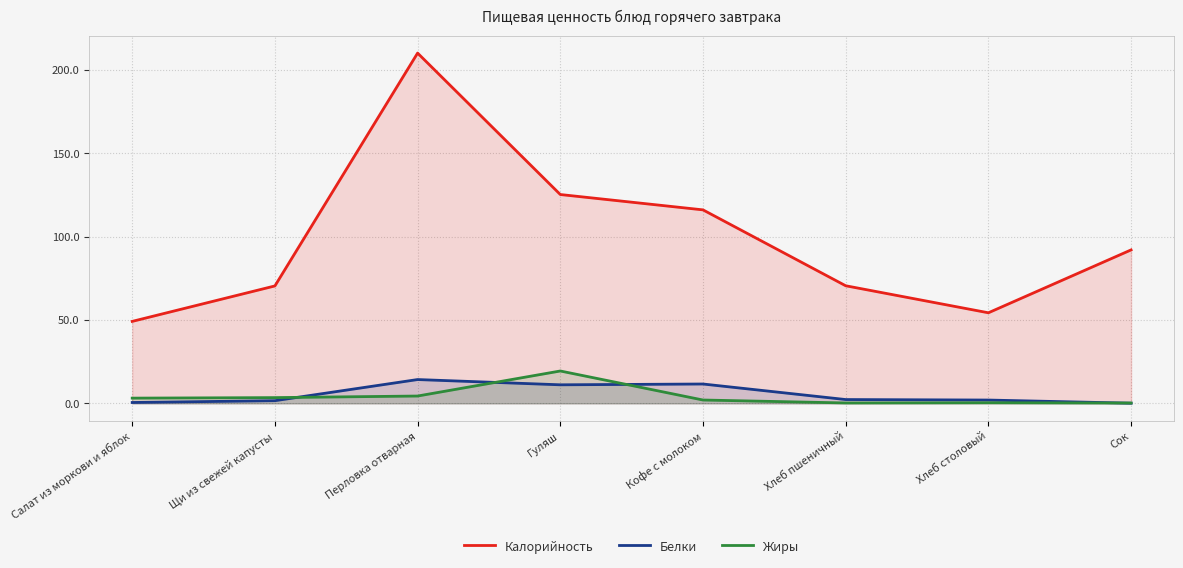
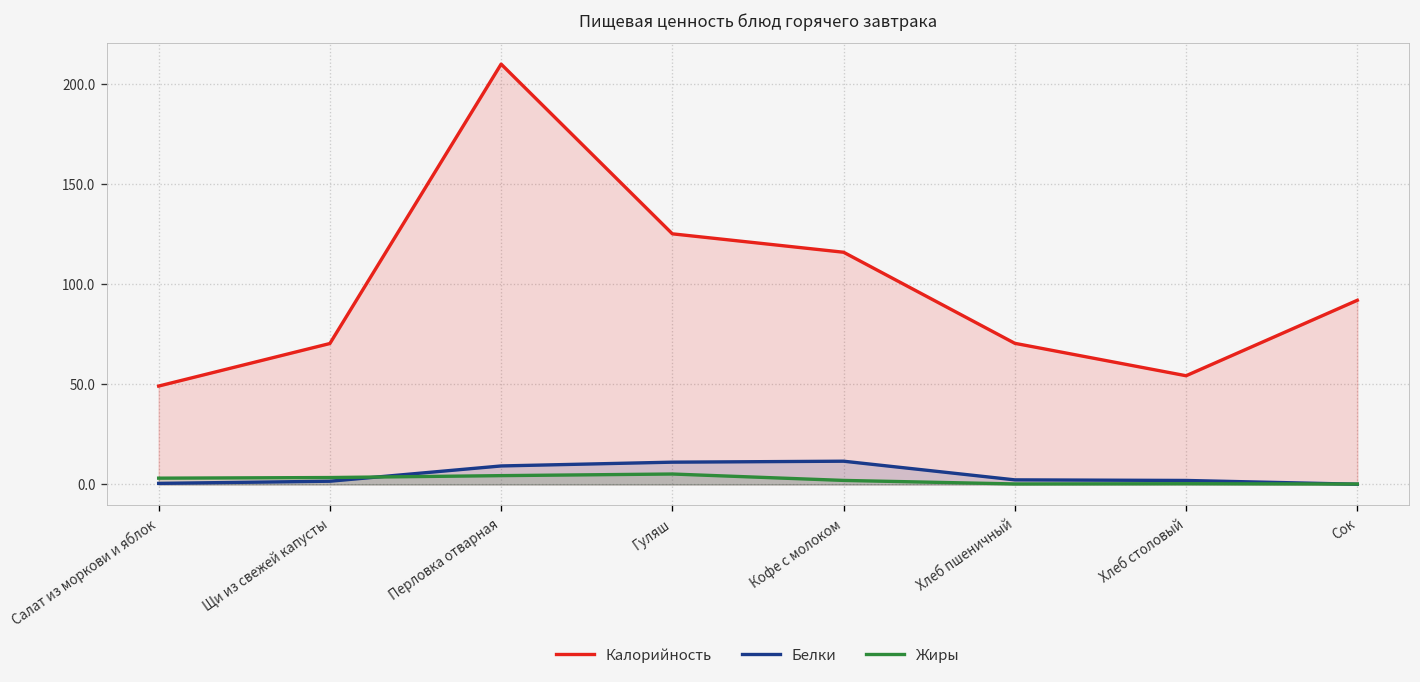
Белки, Перловка отварная: 14 -> 9
Жиры, Гуляш: 19 -> 5
